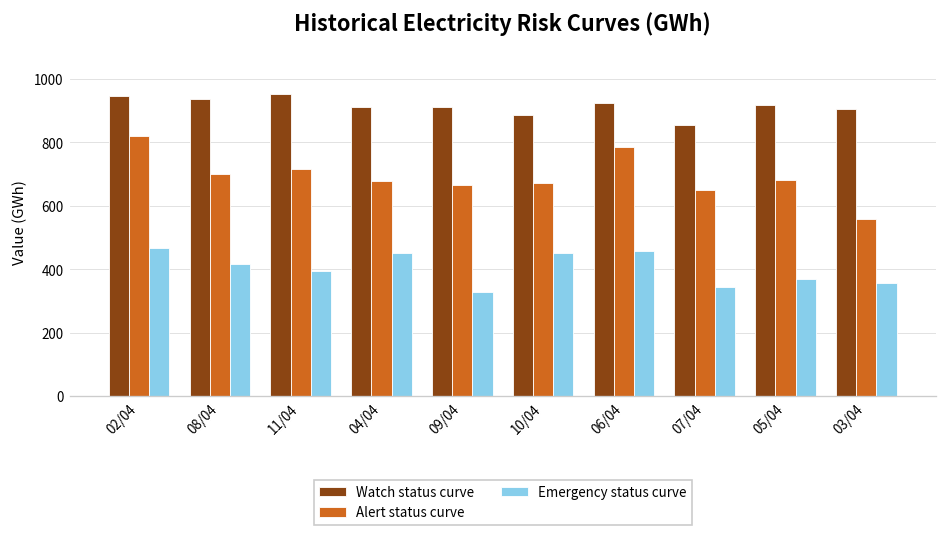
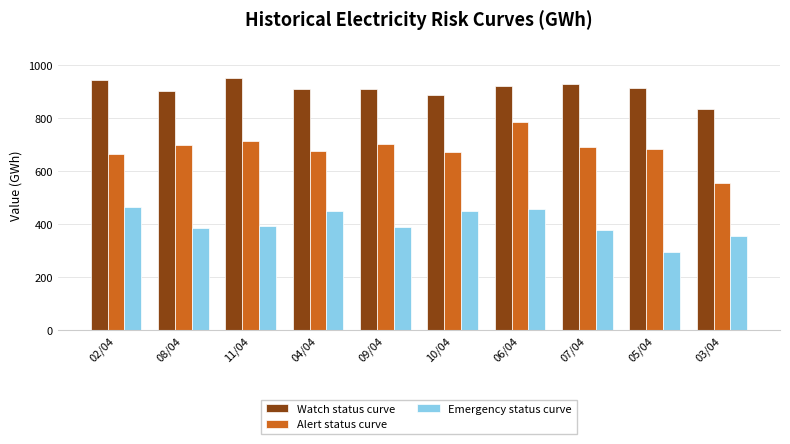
Alert status curve, 02/04: 820 -> 670
Watch status curve, 08/04: 940 -> 900
Emergency status curve, 08/04: 420 -> 380
Alert status curve, 09/04: 670 -> 700
Emergency status curve, 09/04: 330 -> 390
Watch status curve, 07/04: 850 -> 930
Alert status curve, 07/04: 650 -> 690
Emergency status curve, 07/04: 340 -> 380
Emergency status curve, 05/04: 370 -> 300
Watch status curve, 03/04: 900 -> 840
